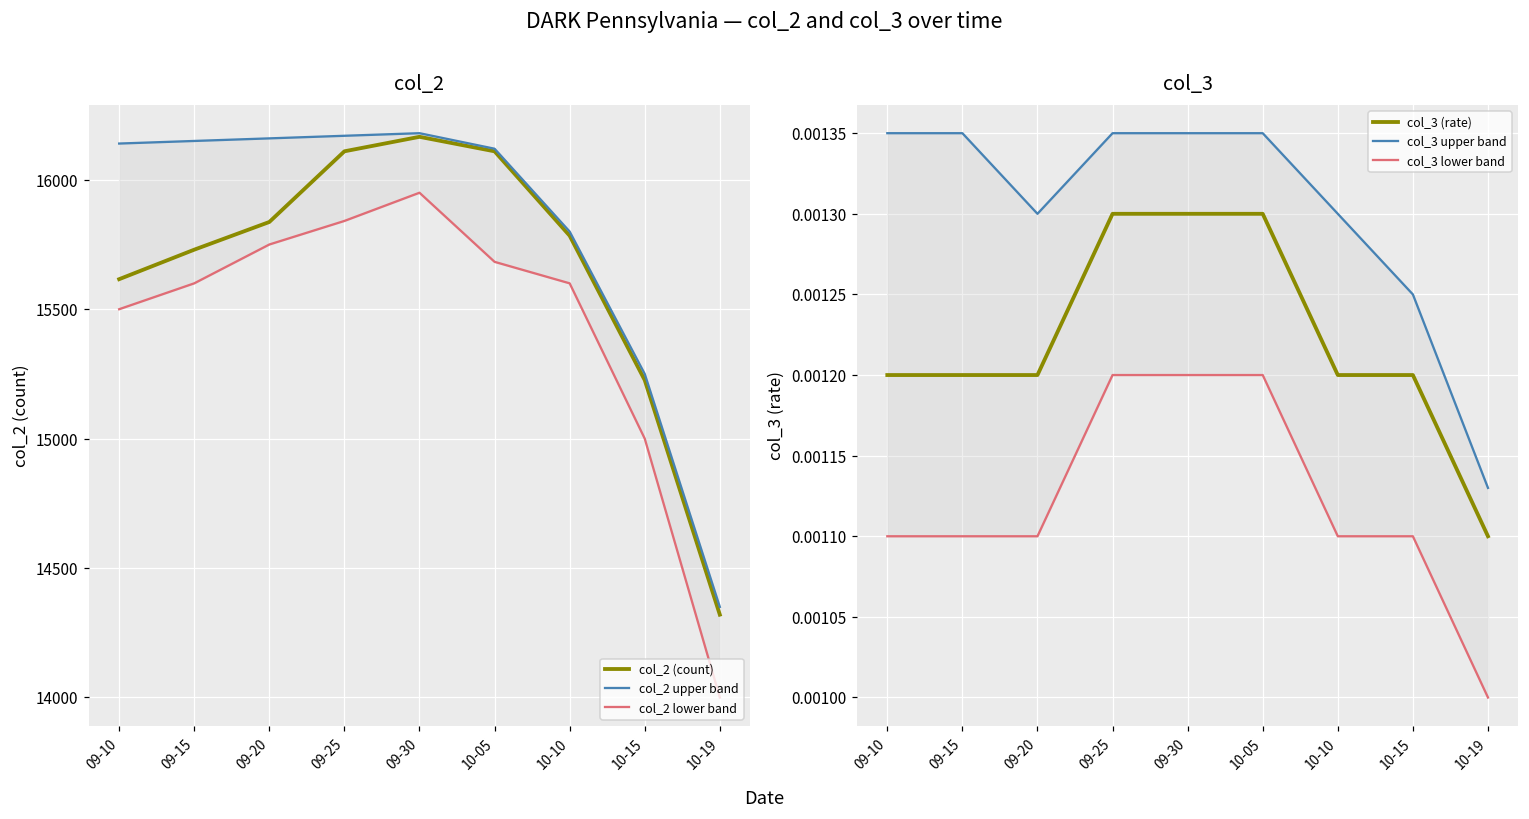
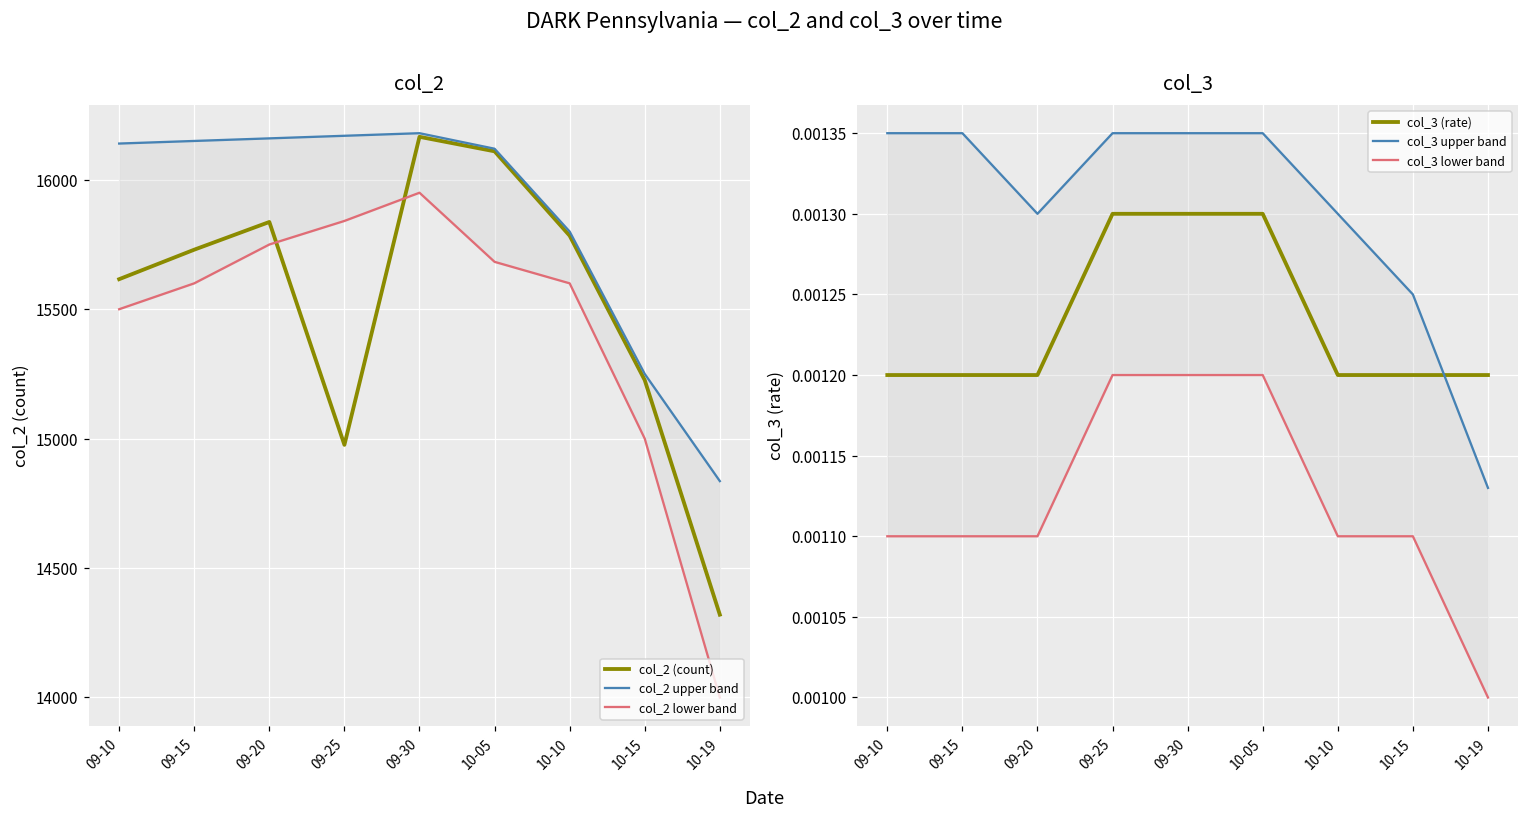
col_2, col_2 (count), 09-25: 16110 -> 14980
col_2, col_2 upper band, 10-19: 14350 -> 14840
col_3, col_3 (rate), 10-19: 0.0011 -> 0.0012
